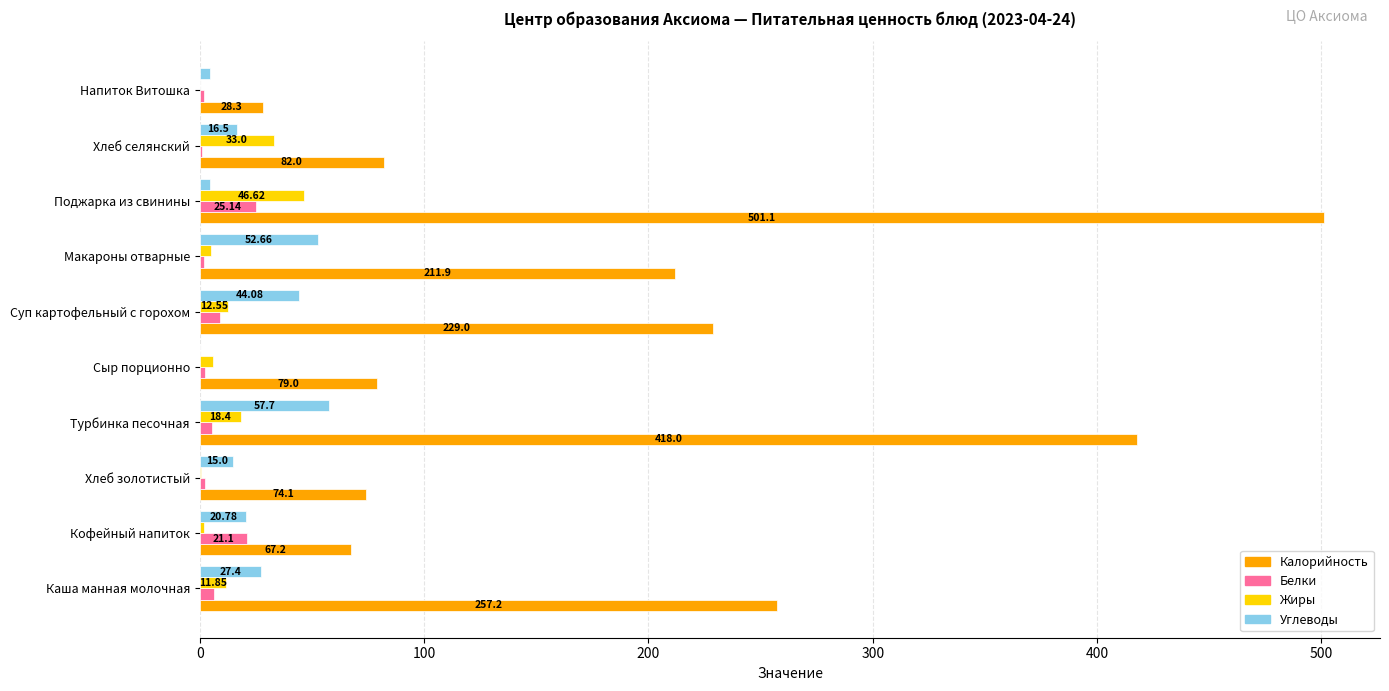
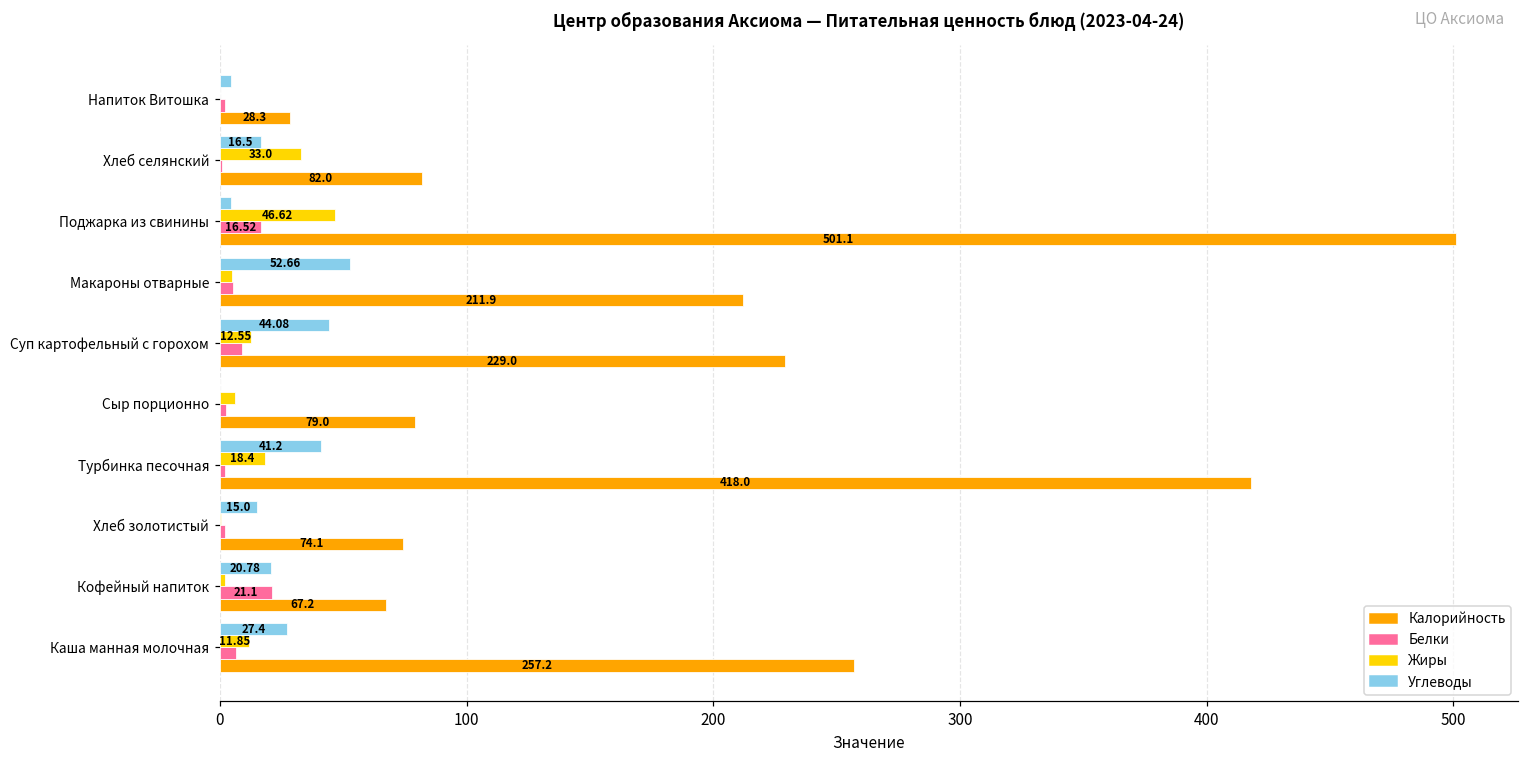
Белки, Поджарка из свинины: 25.14 -> 16.52
Белки, Макароны отварные: 2 -> 5
Углеводы, Турбинка песочная: 57.7 -> 41.2
Белки, Турбинка песочная: 6 -> 2
